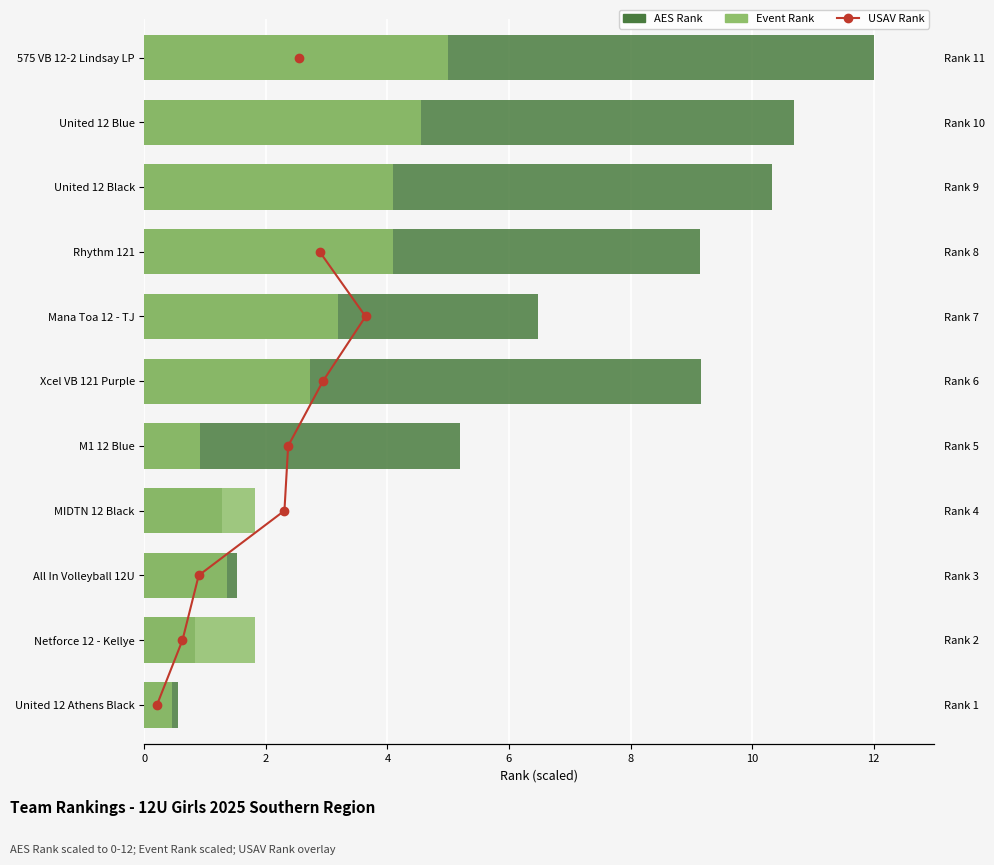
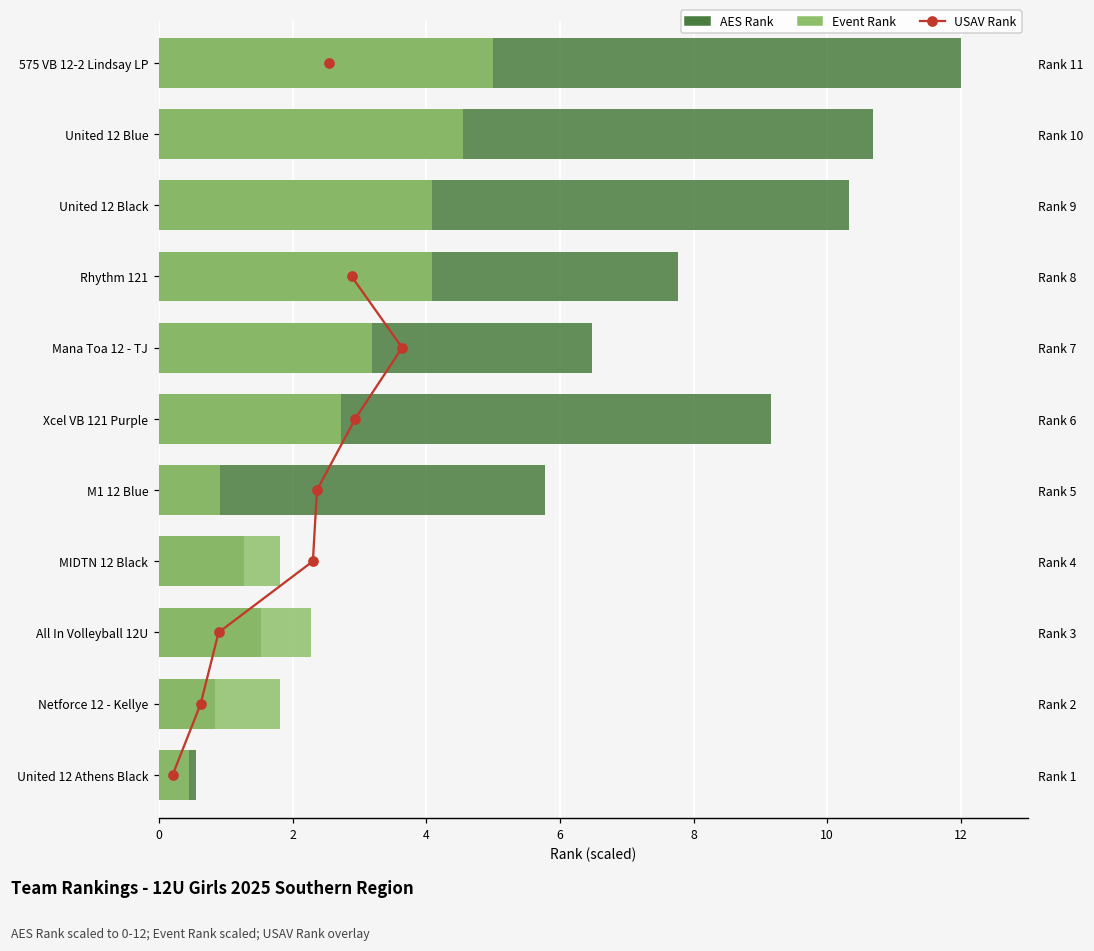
AES Rank, Rhythm 121: 9.1 -> 7.8
AES Rank, M1 12 Blue: 5.2 -> 5.8
Event Rank, All In Volleyball 12U: 1.4 -> 2.3
